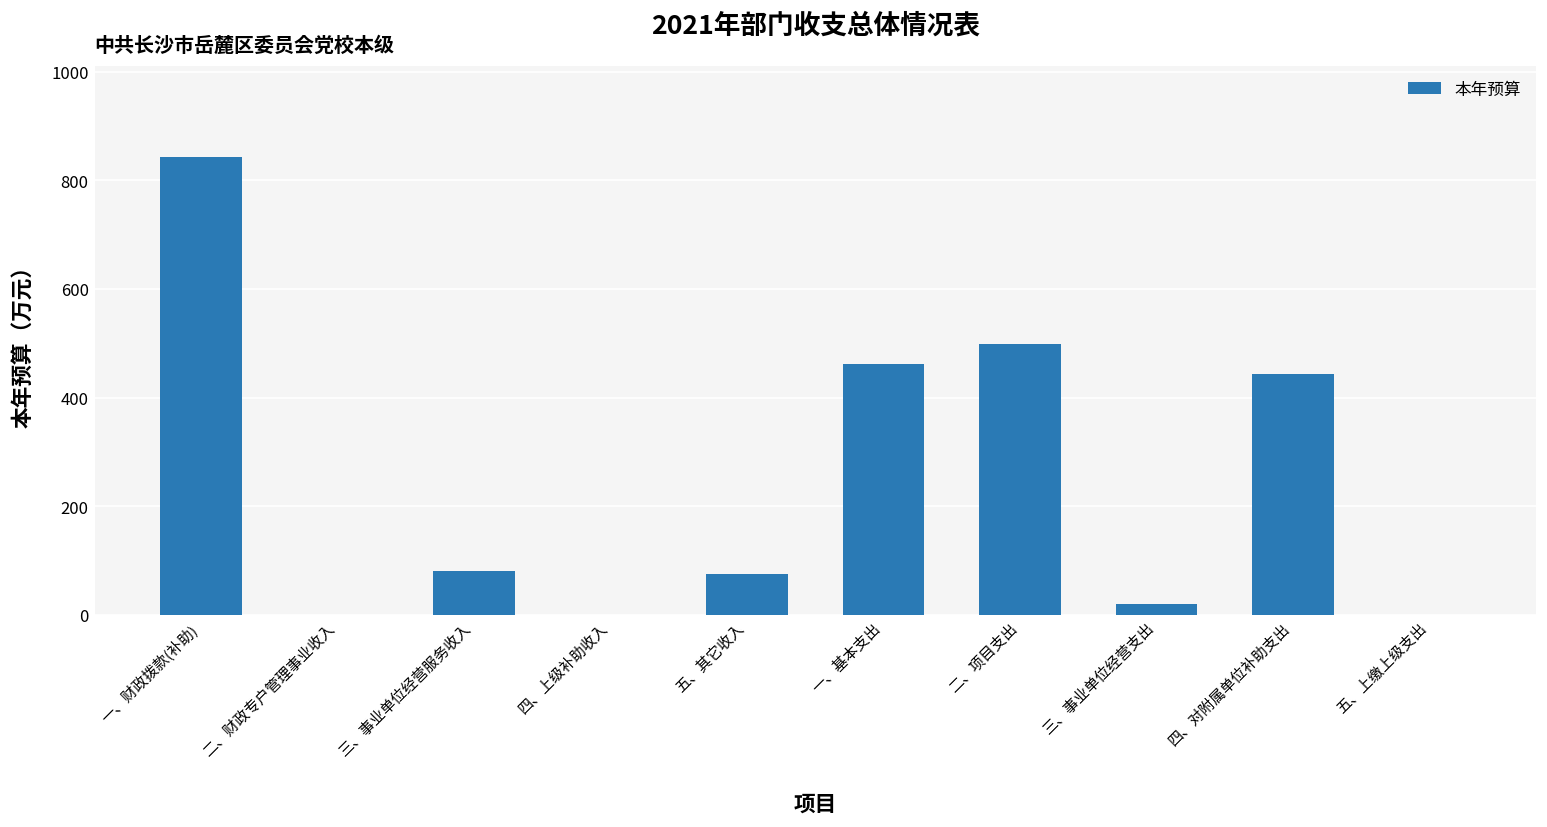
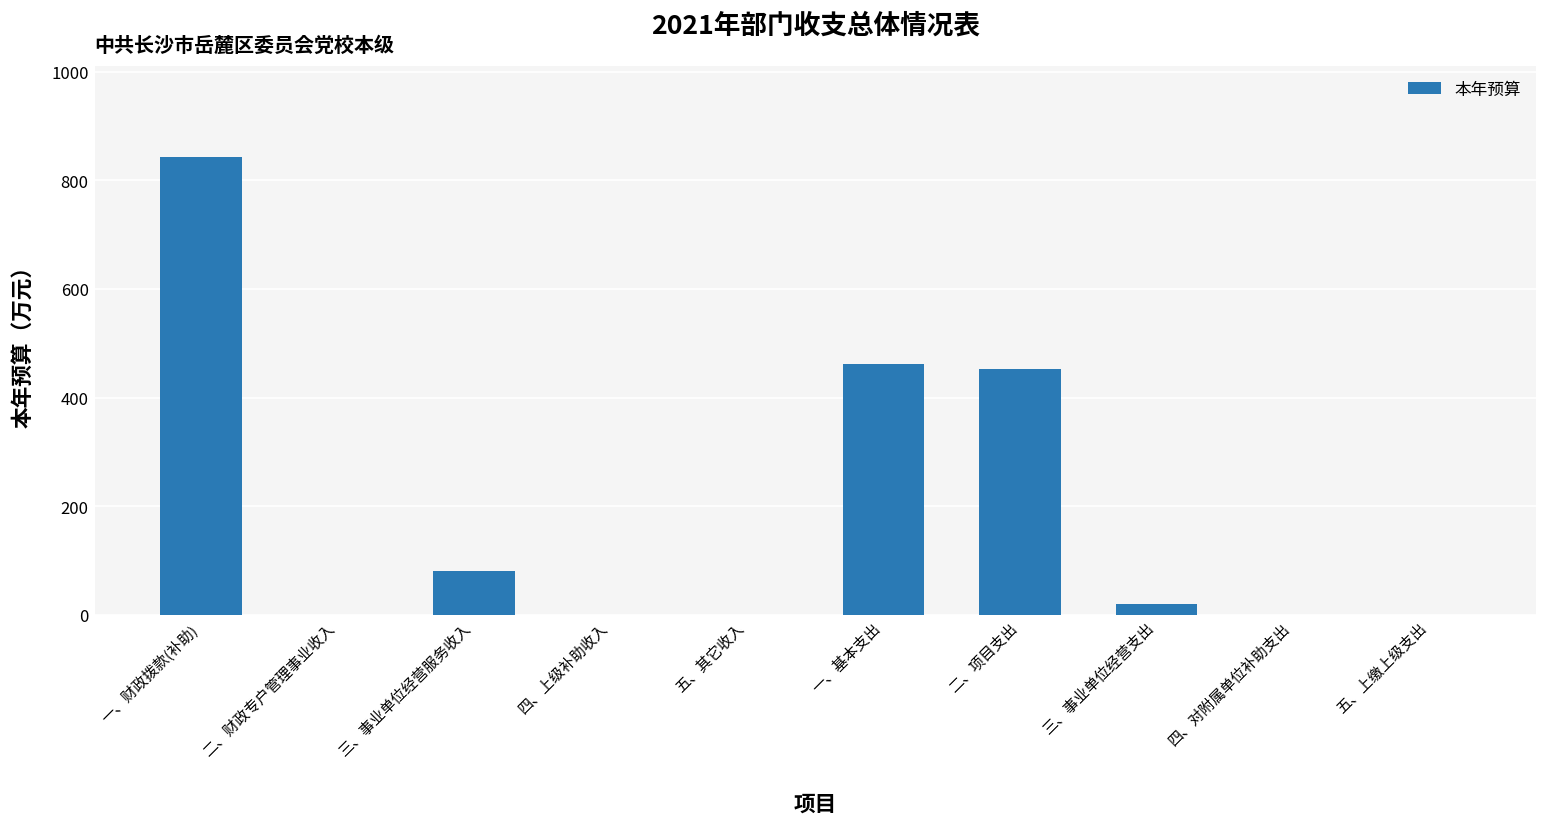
五、其它收入: 80 -> 0
二、项目支出: 500 -> 450
四、对附属单位补助支出: 440 -> 0
